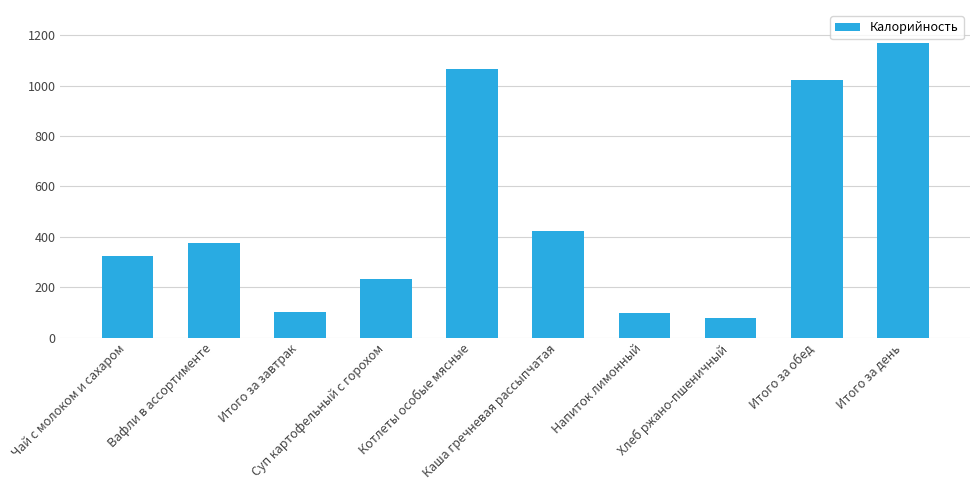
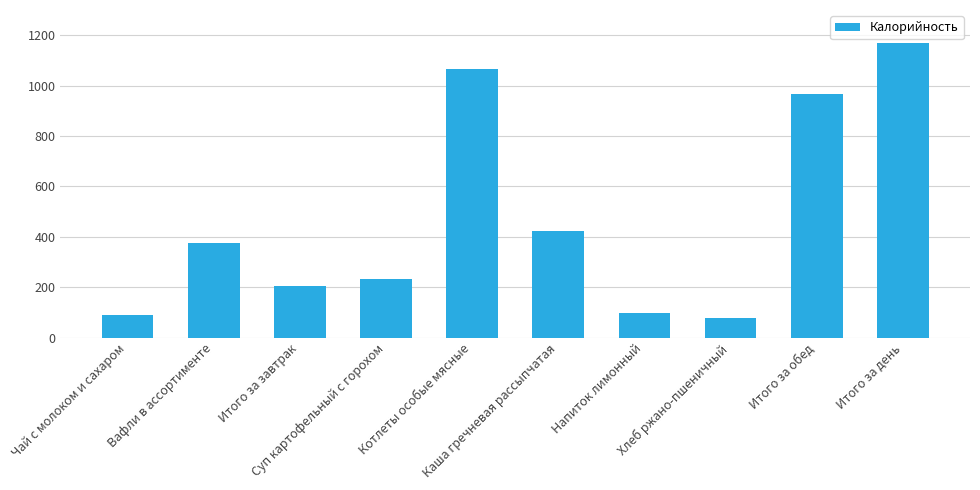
Чай с молоком и сахаром: 320 -> 90
Итого за завтрак: 100 -> 210
Итого за обед: 1020 -> 970
